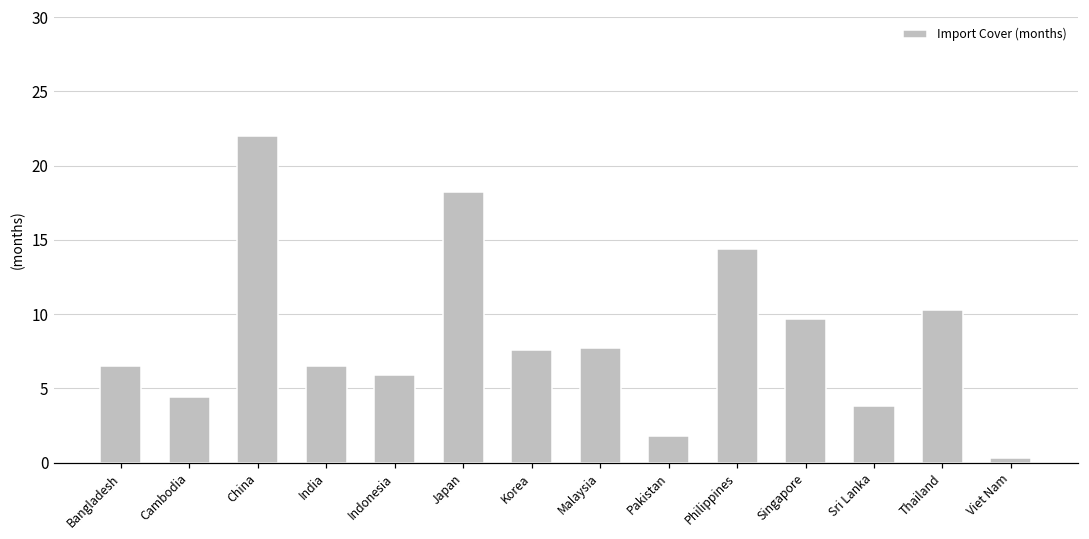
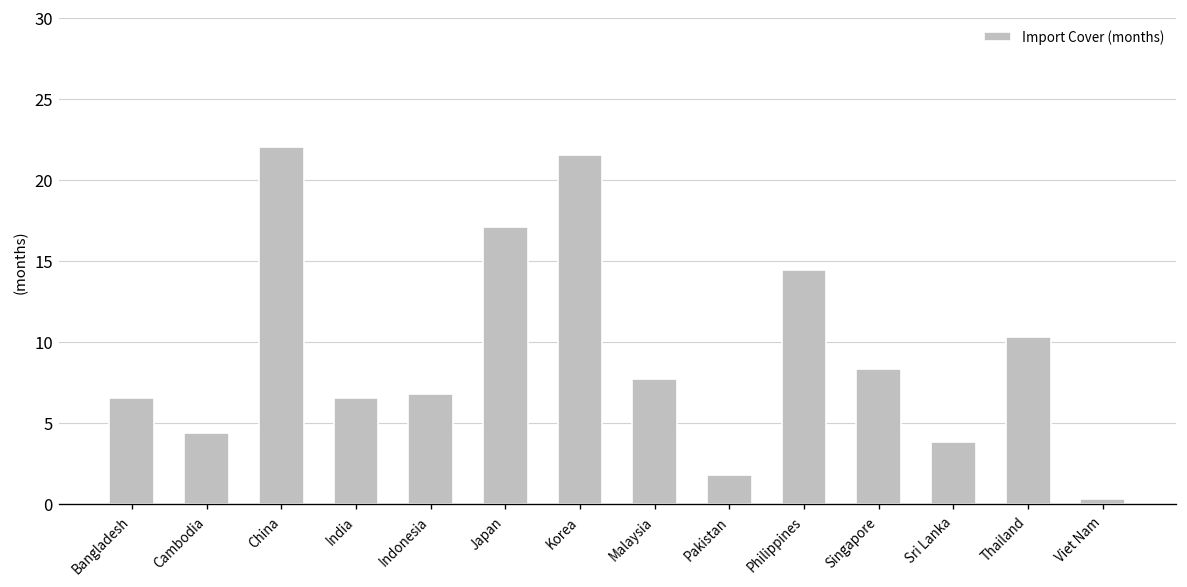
Indonesia: 5.9 -> 6.8
Japan: 18.2 -> 17.1
Korea: 7.6 -> 21.5
Singapore: 9.7 -> 8.3
